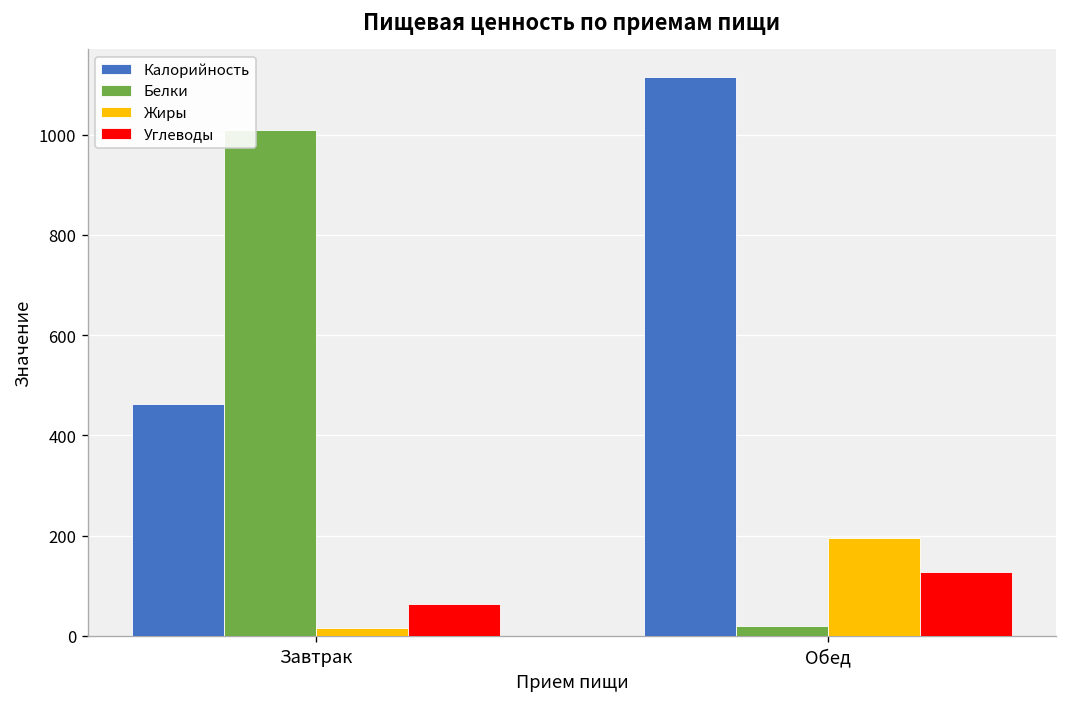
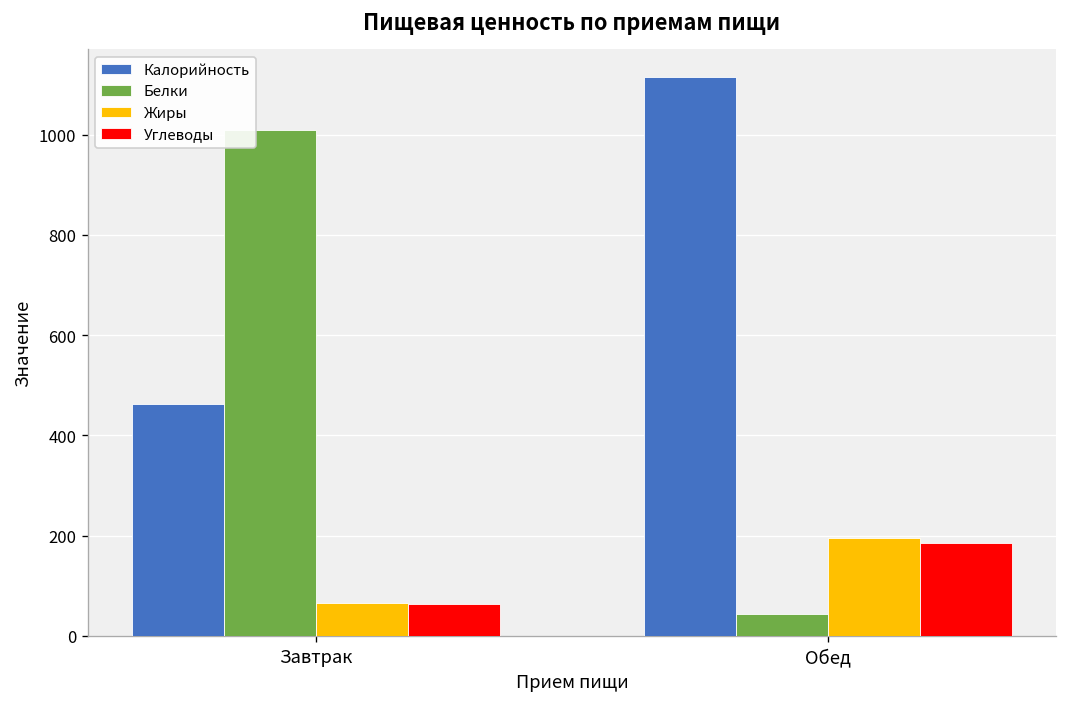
Жиры, Завтрак: 20 -> 70
Белки, Обед: 20 -> 40
Углеводы, Обед: 130 -> 190
